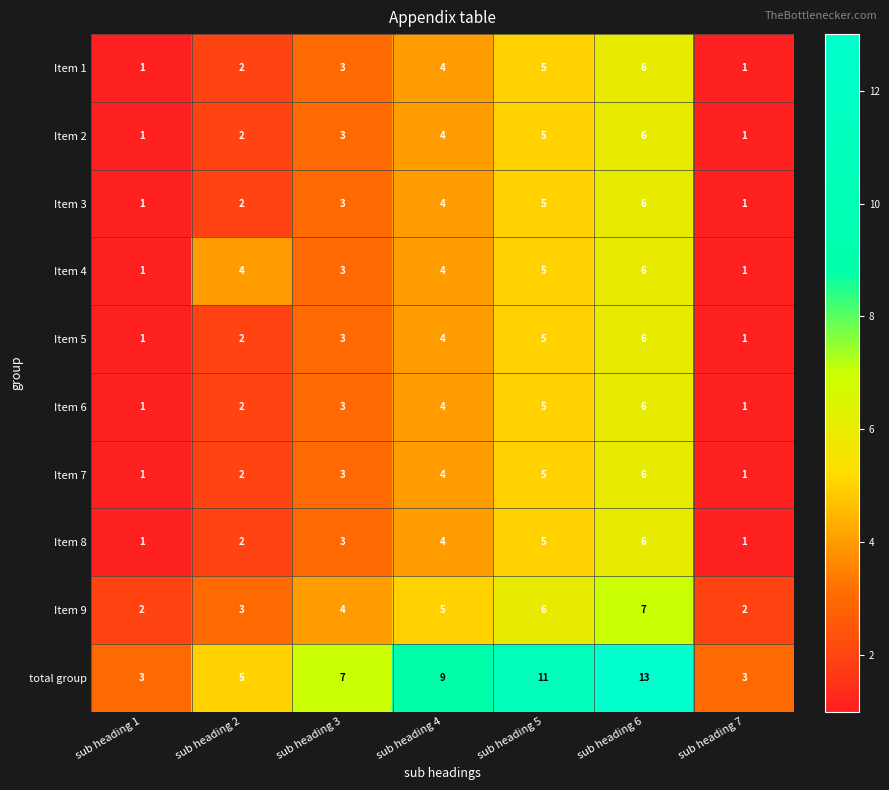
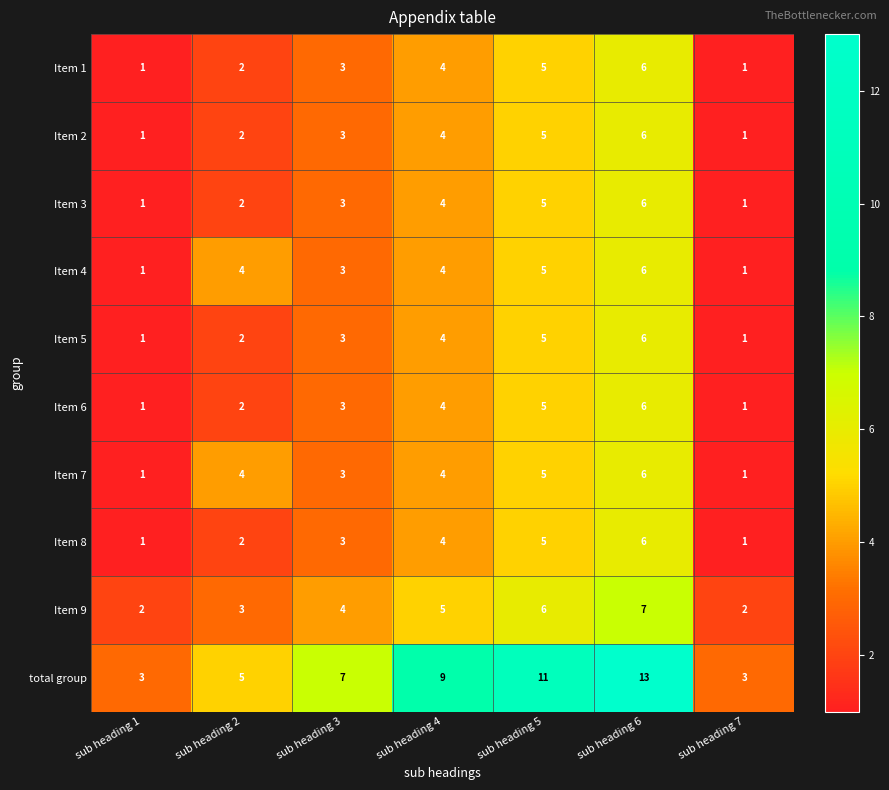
Item 7, sub heading 2: 2 -> 4
